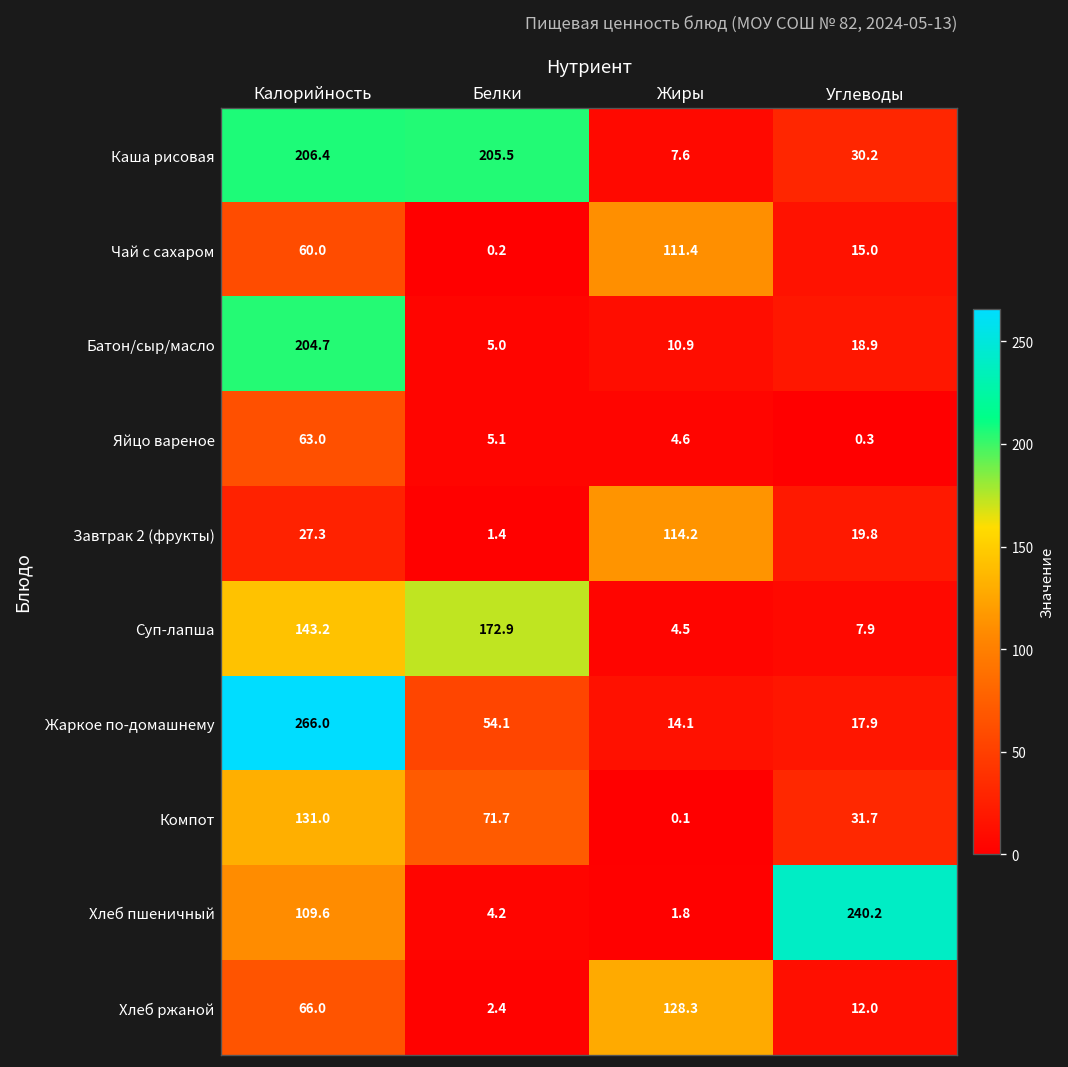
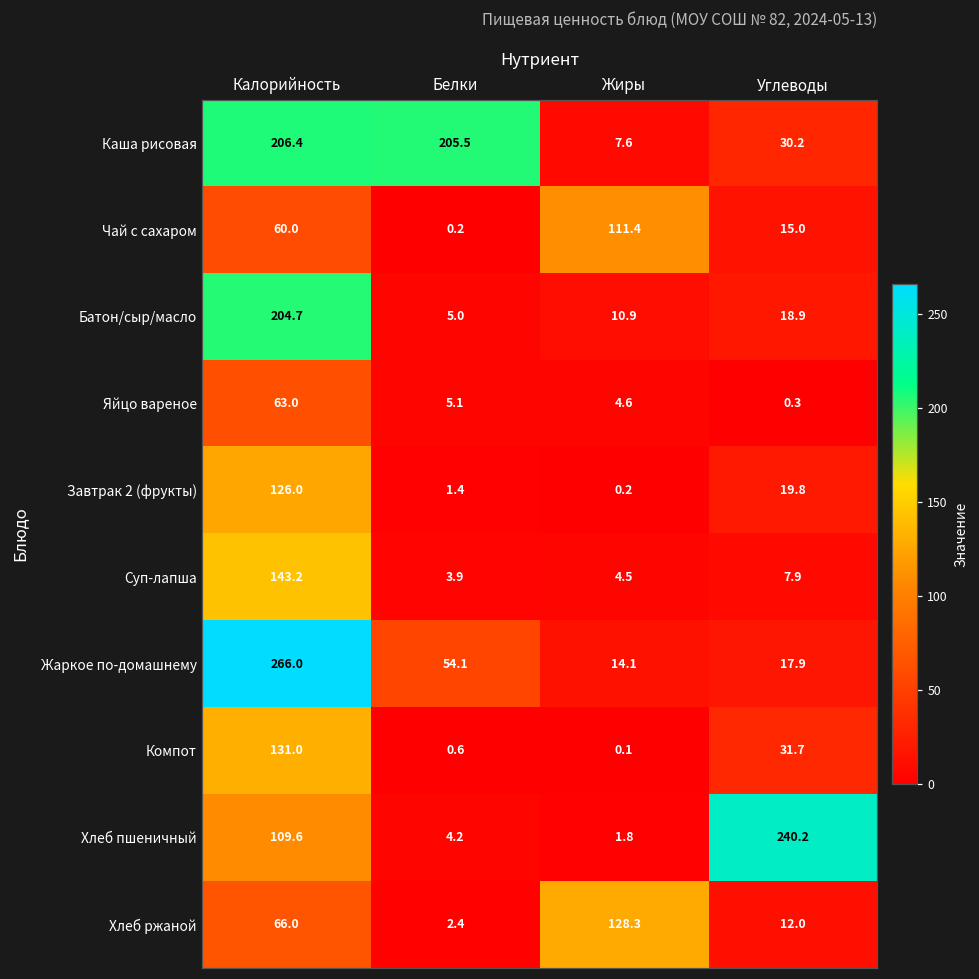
Завтрак 2 (фрукты), Калорийность: 27.3 -> 126.0
Завтрак 2 (фрукты), Жиры: 114.2 -> 0.2
Суп-лапша, Белки: 172.9 -> 3.9
Компот, Белки: 71.7 -> 0.6
